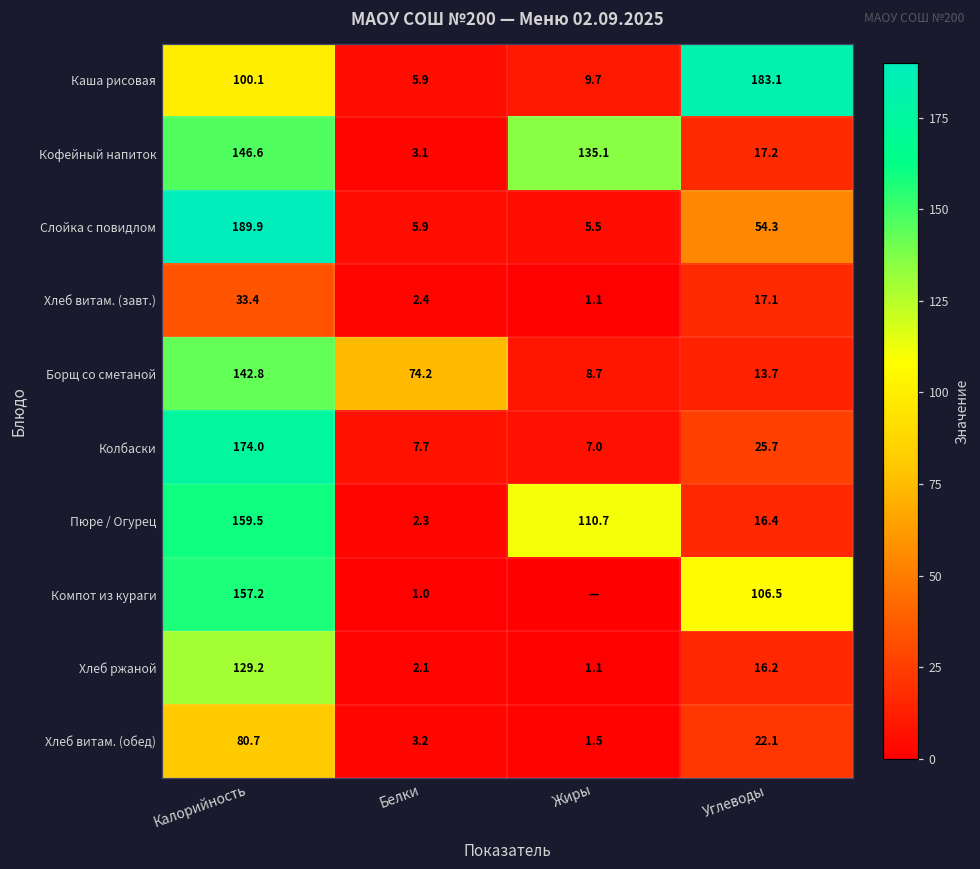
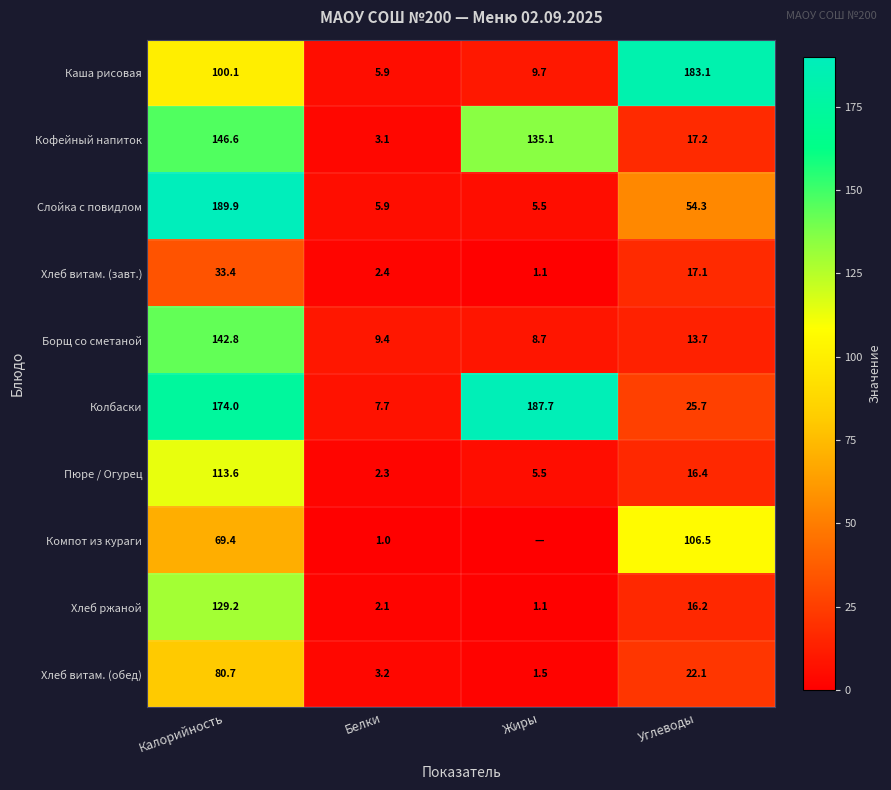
Борщ со сметаной, Белки: 74.2 -> 9.4
Колбаски, Жиры: 7.0 -> 187.7
Пюре / Огурец, Калорийность: 159.5 -> 113.6
Пюре / Огурец, Жиры: 110.7 -> 5.5
Компот из кураги, Калорийность: 157.2 -> 69.4
